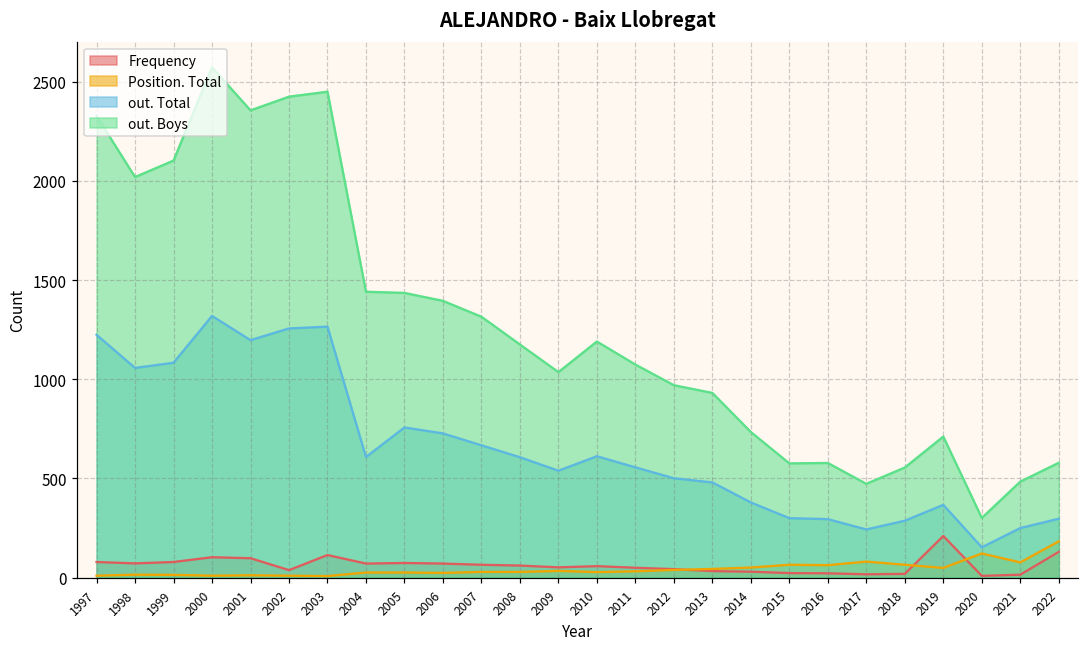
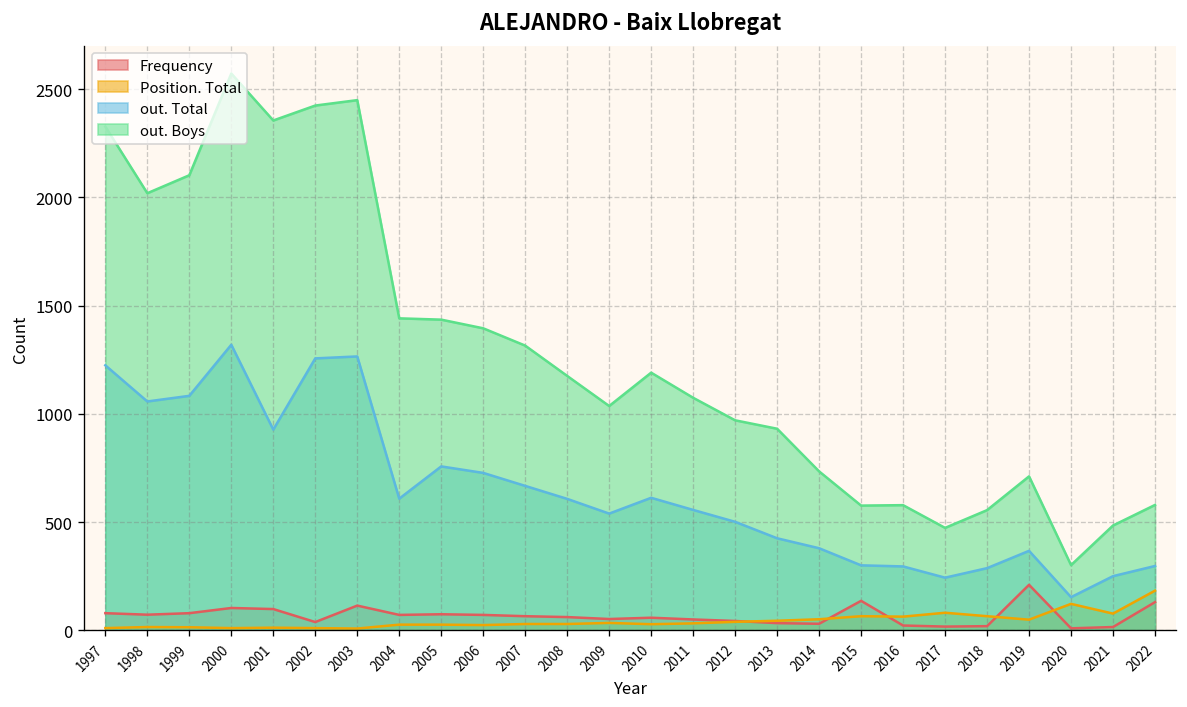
out. Total, 2001: 1200 -> 930
out. Total, 2013: 480 -> 430
Frequency, 2015: 20 -> 140
